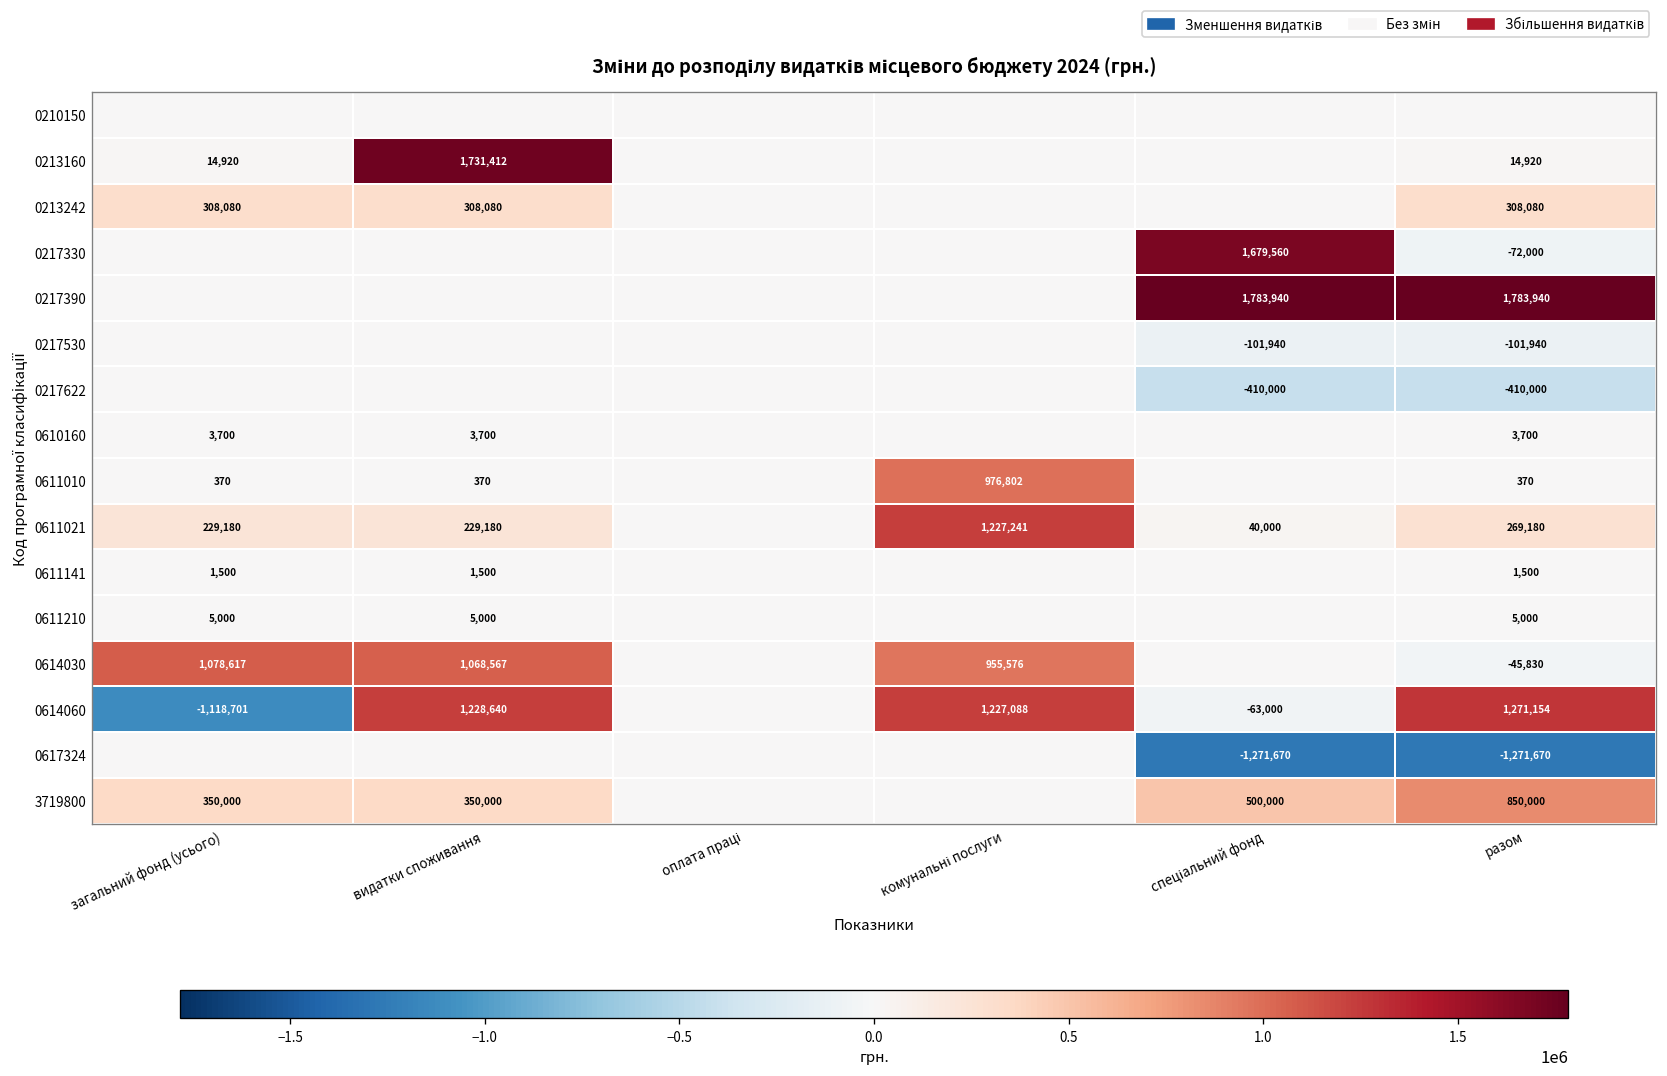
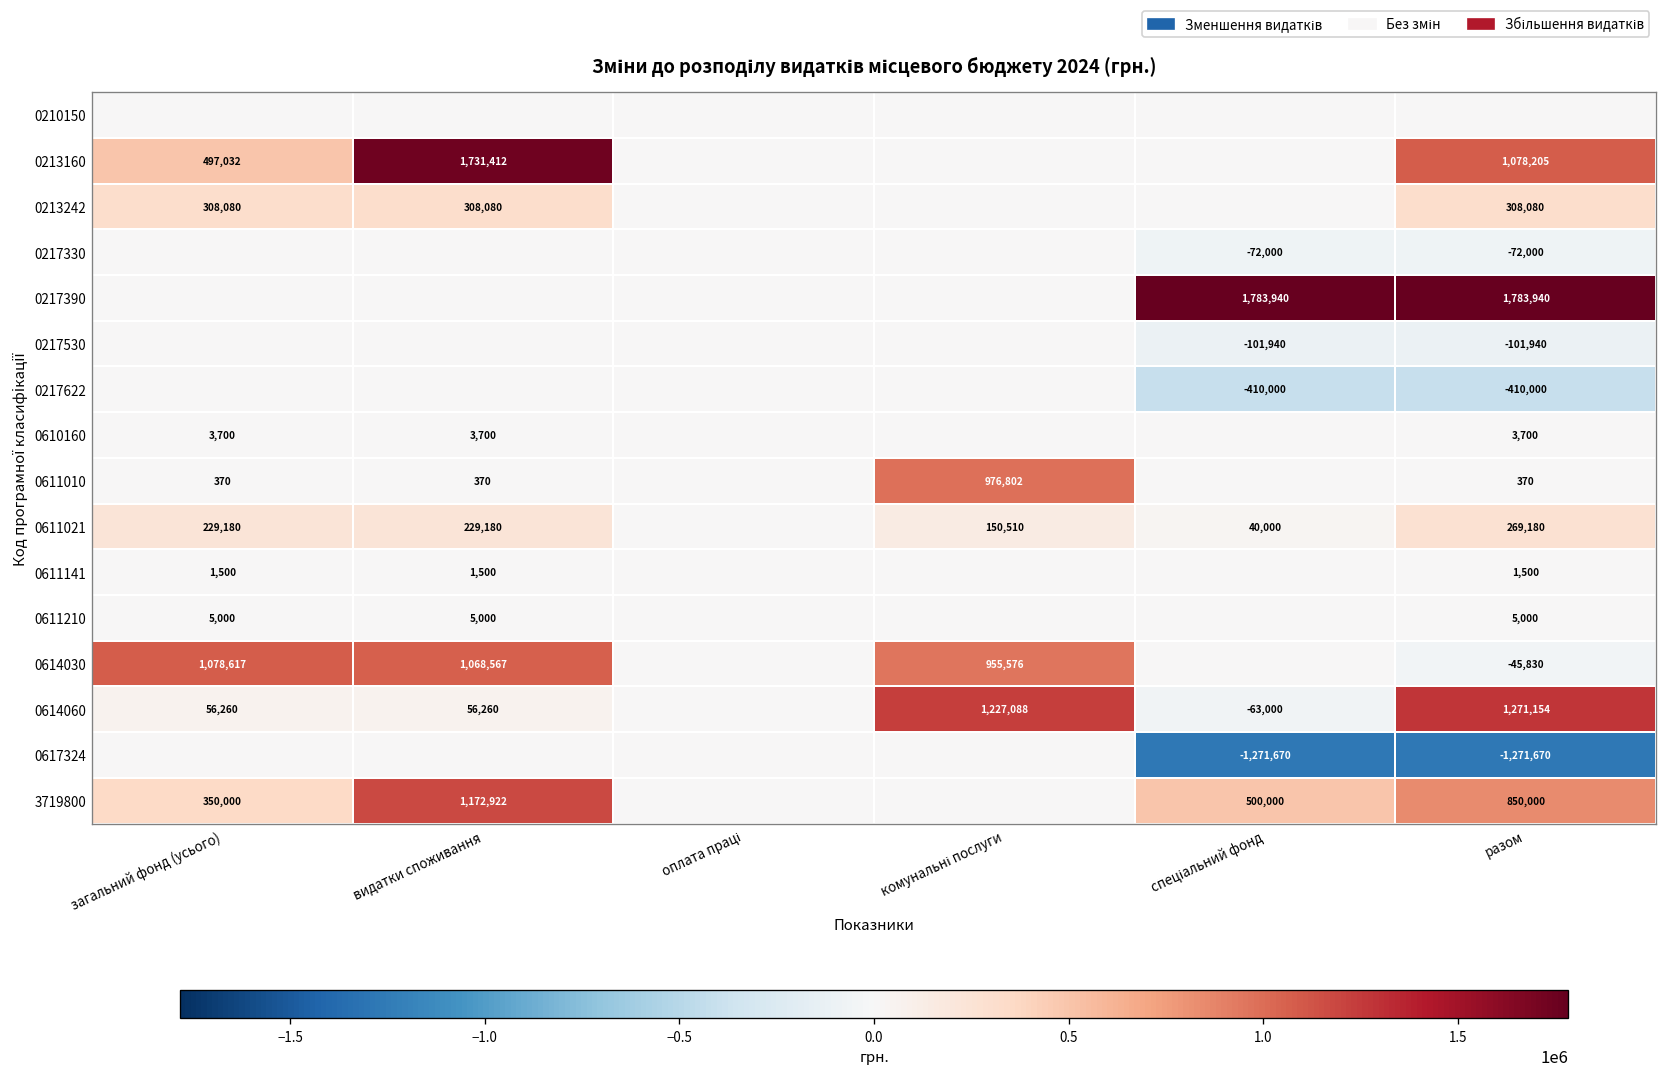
0213160, загальний фонд (усього): 14,920 -> 497,032
0213160, разом: 14,920 -> 1,078,205
0217330, спеціальний фонд: 1,679,560 -> -72,000
0611021, комунальні послуги: 1,227,241 -> 150,510
0614060, загальний фонд (усього): -1,118,701 -> 56,260
0614060, видатки споживання: 1,228,640 -> 56,260
3719800, видатки споживання: 350,000 -> 1,172,922
